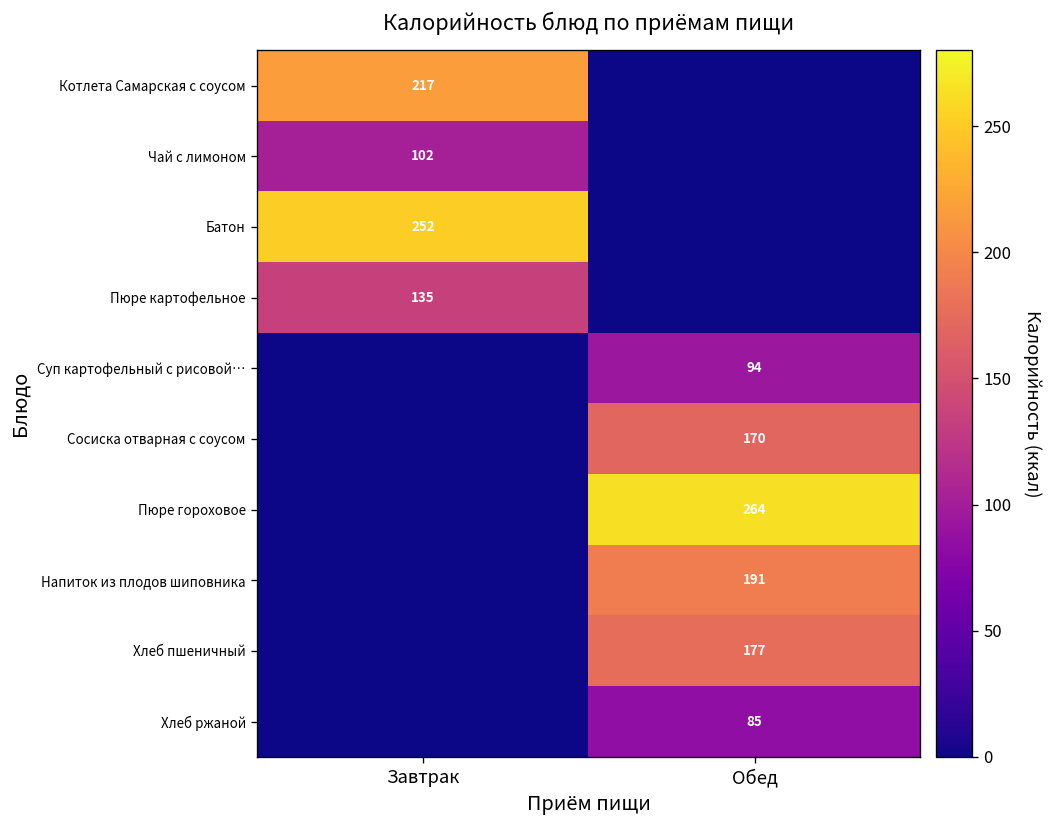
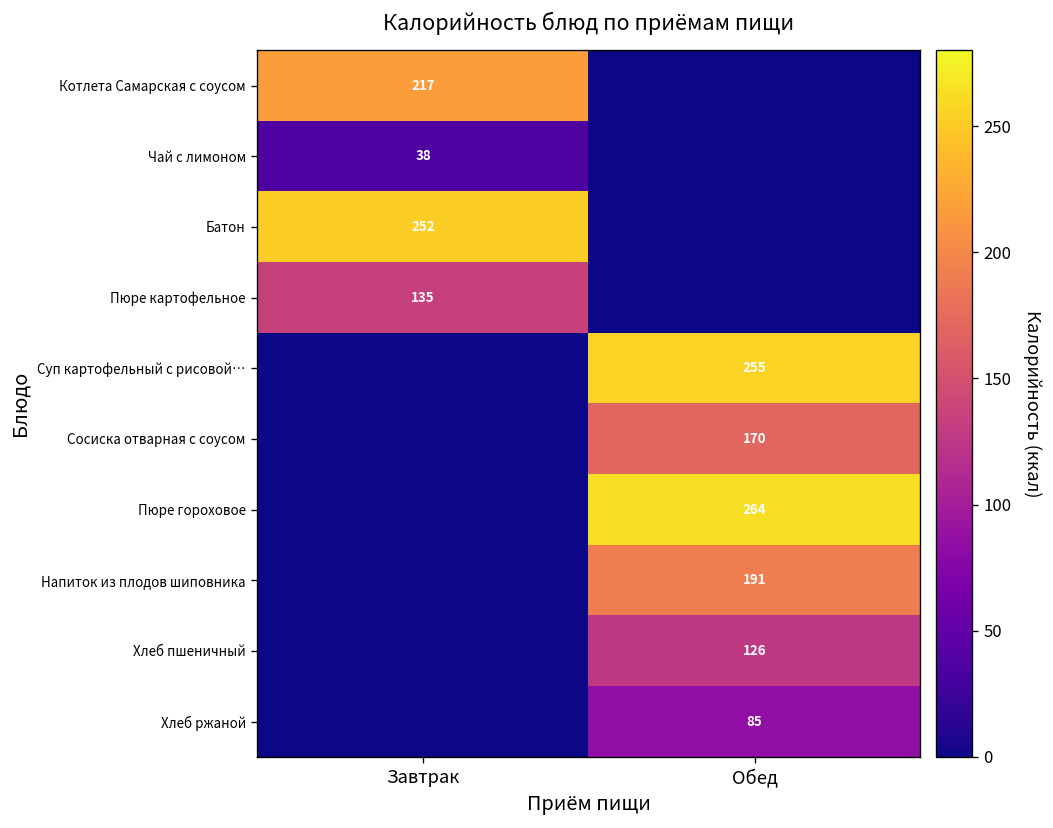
Чай с лимоном, Завтрак: 102 -> 38
Суп картофельный с рисовой…, Обед: 94 -> 255
Хлеб пшеничный, Обед: 177 -> 126
